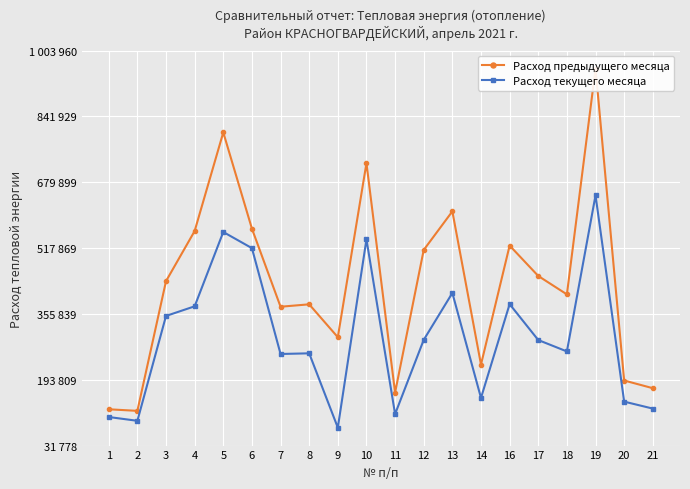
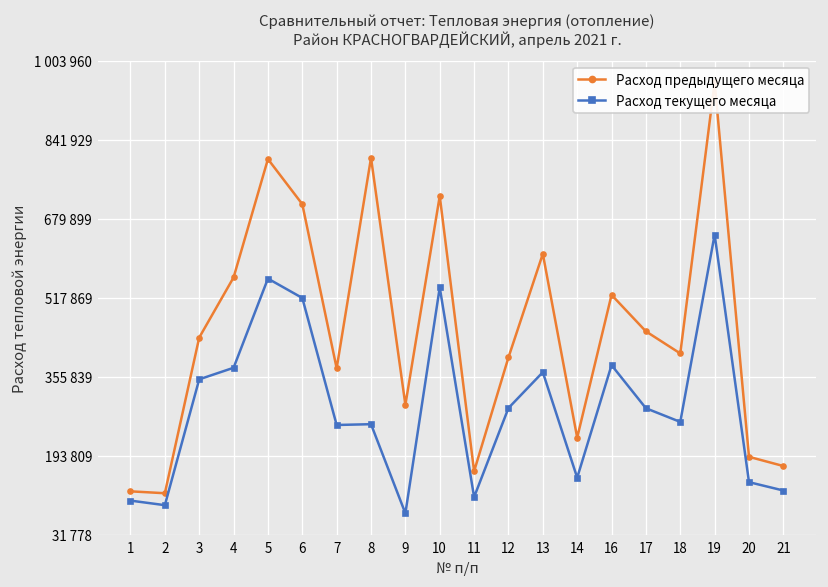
Расход предыдущего месяца, 6: 570000 -> 710000
Расход предыдущего месяца, 8: 380000 -> 810000
Расход предыдущего месяца, 12: 510000 -> 400000
Расход текущего месяца, 13: 410000 -> 370000
